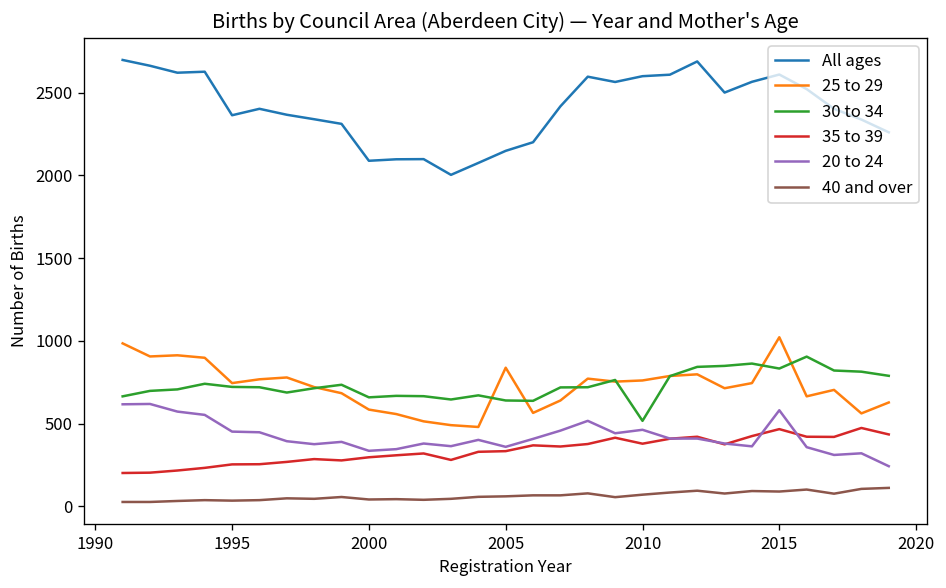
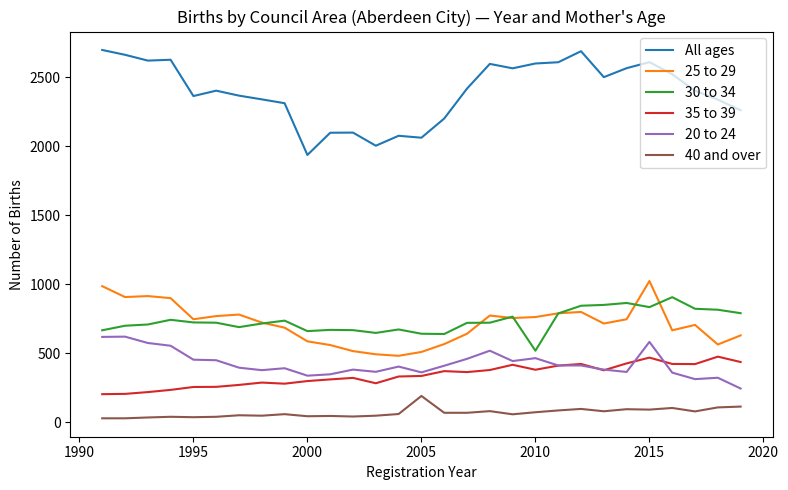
All ages, 2000: 2090 -> 1940
All ages, 2005: 2150 -> 2060
25 to 29, 2005: 840 -> 510
40 and over, 2005: 60 -> 190
